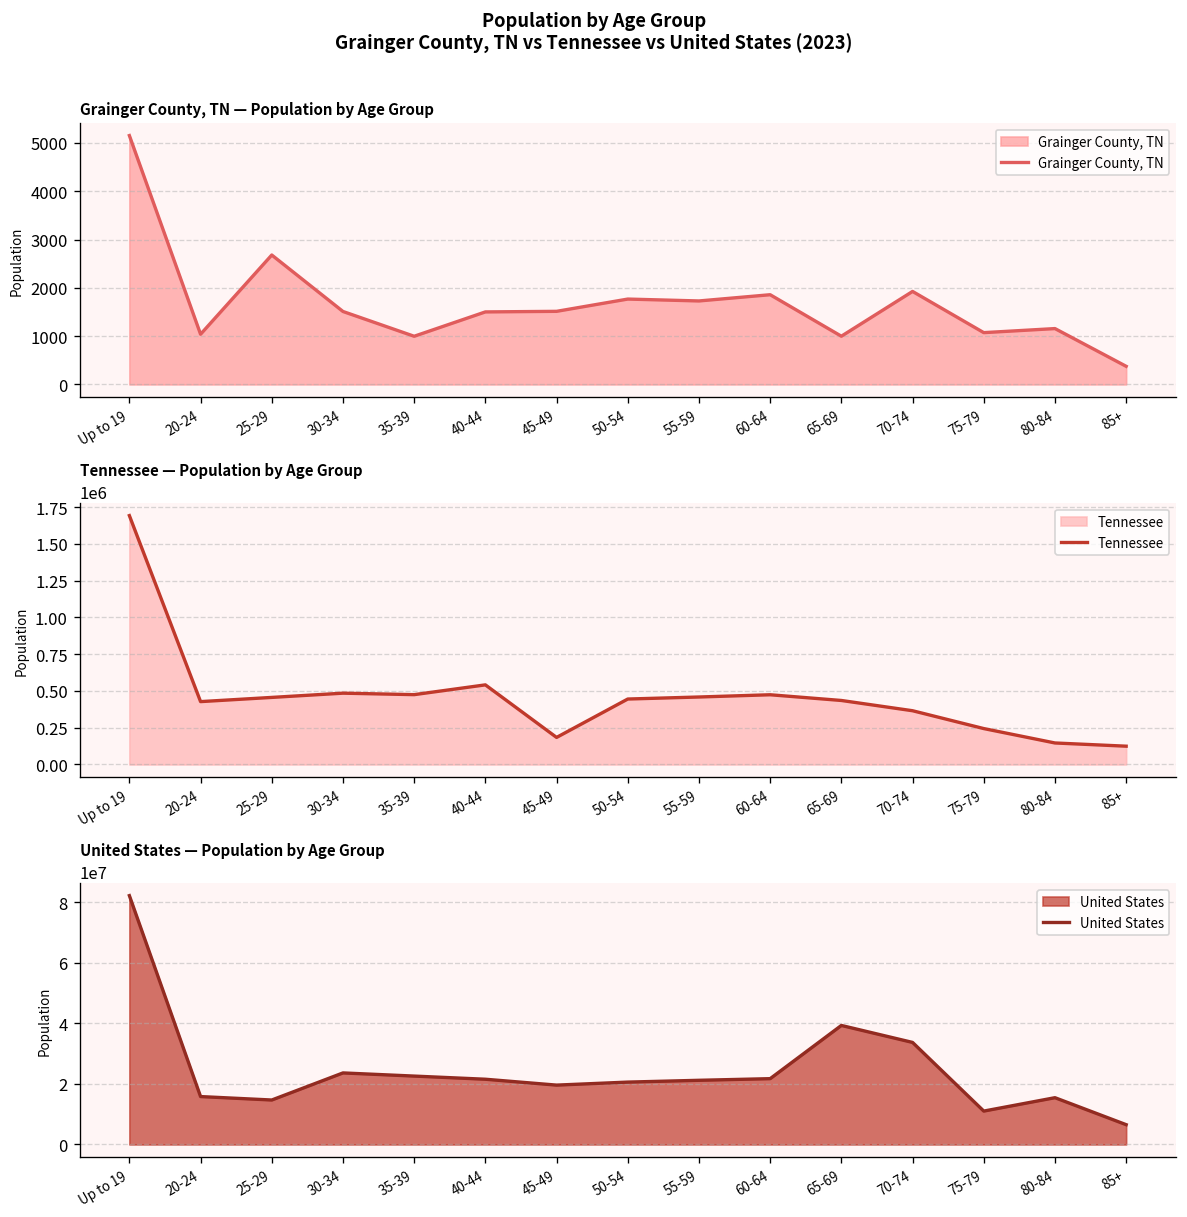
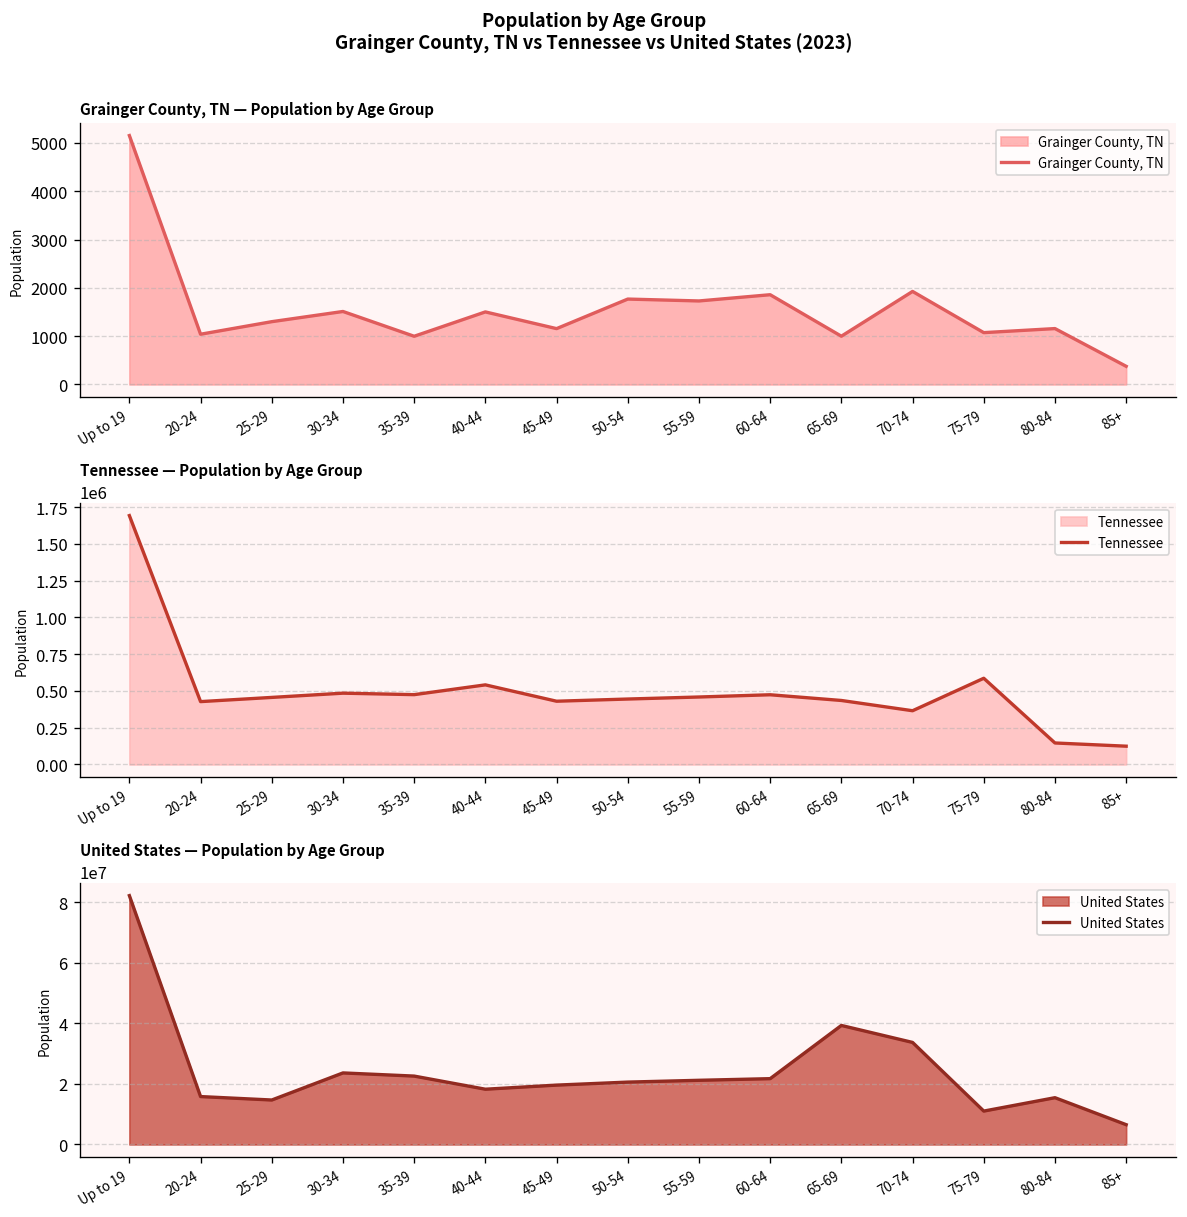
Grainger County, TN — Population by Age Group, 25-29: 2700 -> 1300
Grainger County, TN — Population by Age Group, 45-49: 1500 -> 1200
Tennessee — Population by Age Group, 45-49: 180000 -> 430000
Tennessee — Population by Age Group, 75-79: 240000 -> 590000
United States — Population by Age Group, 40-44: 22000000 -> 18000000
